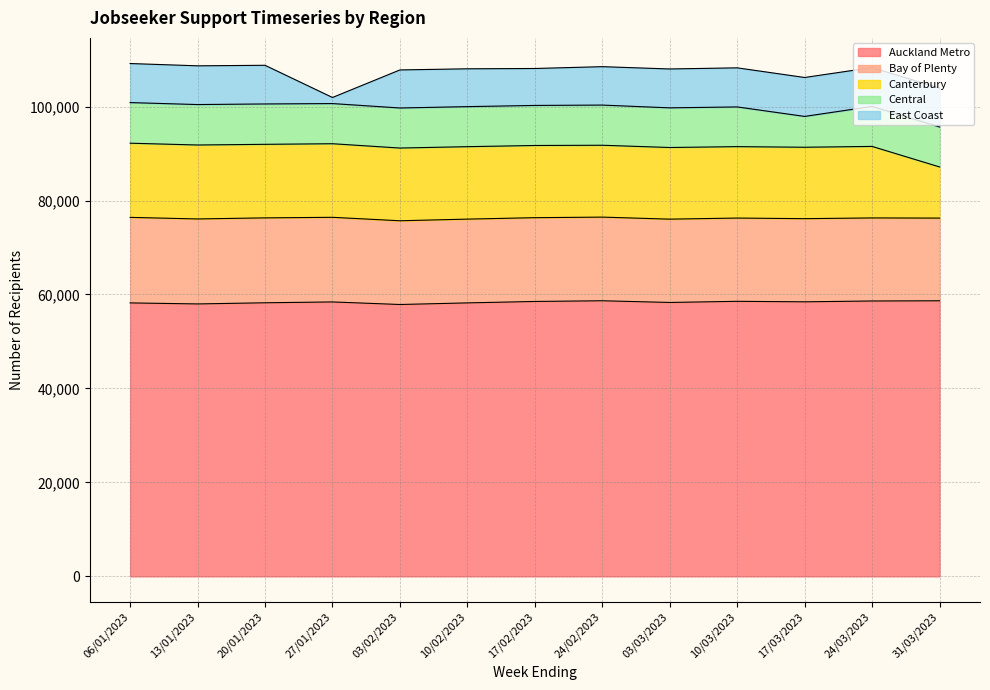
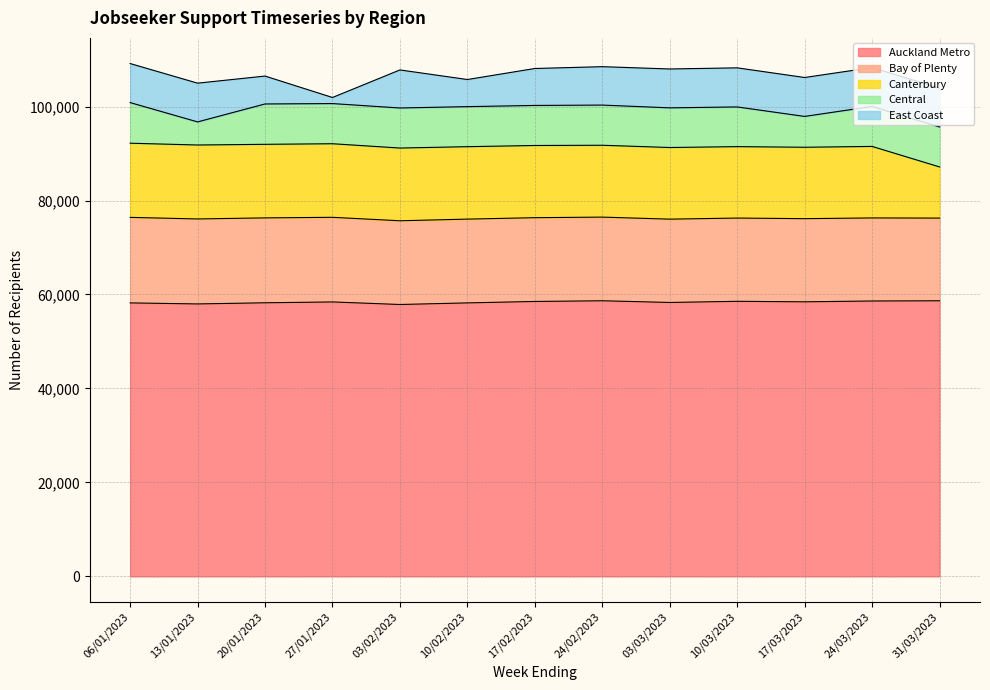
Central, 13/01/2023: 9,000 -> 5,000
East Coast, 20/01/2023: 8,000 -> 6,000
East Coast, 10/02/2023: 8,000 -> 6,000
